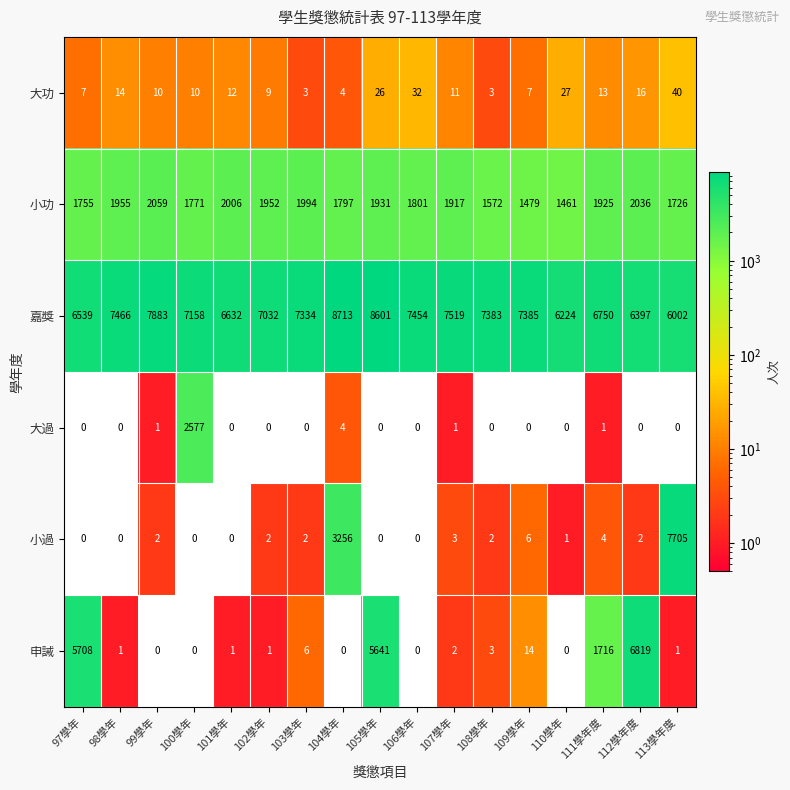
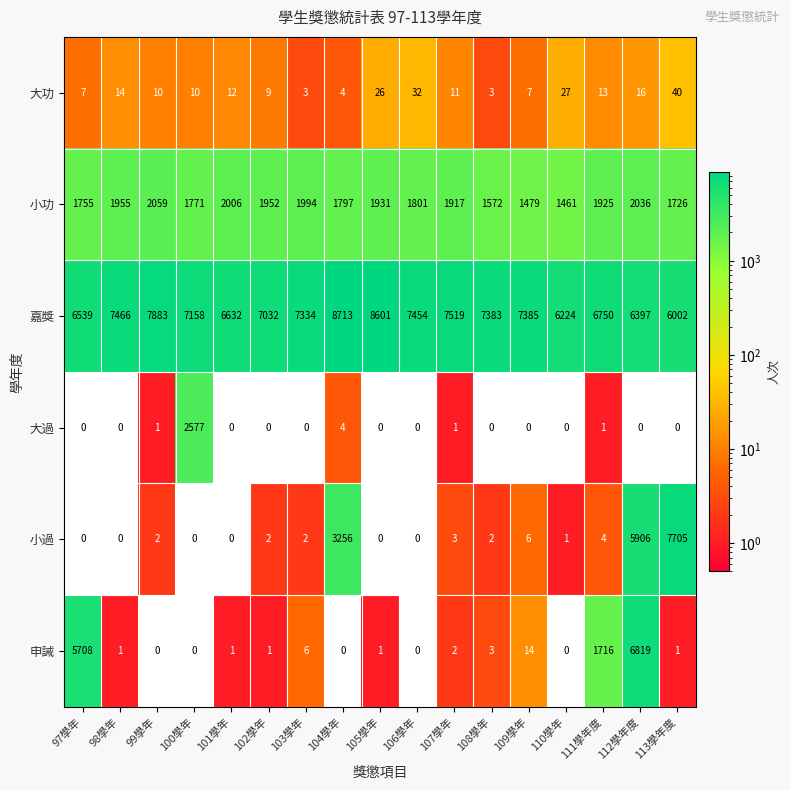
小過, 112學年度: 2 -> 5906
申誡, 105學年: 5641 -> 1
